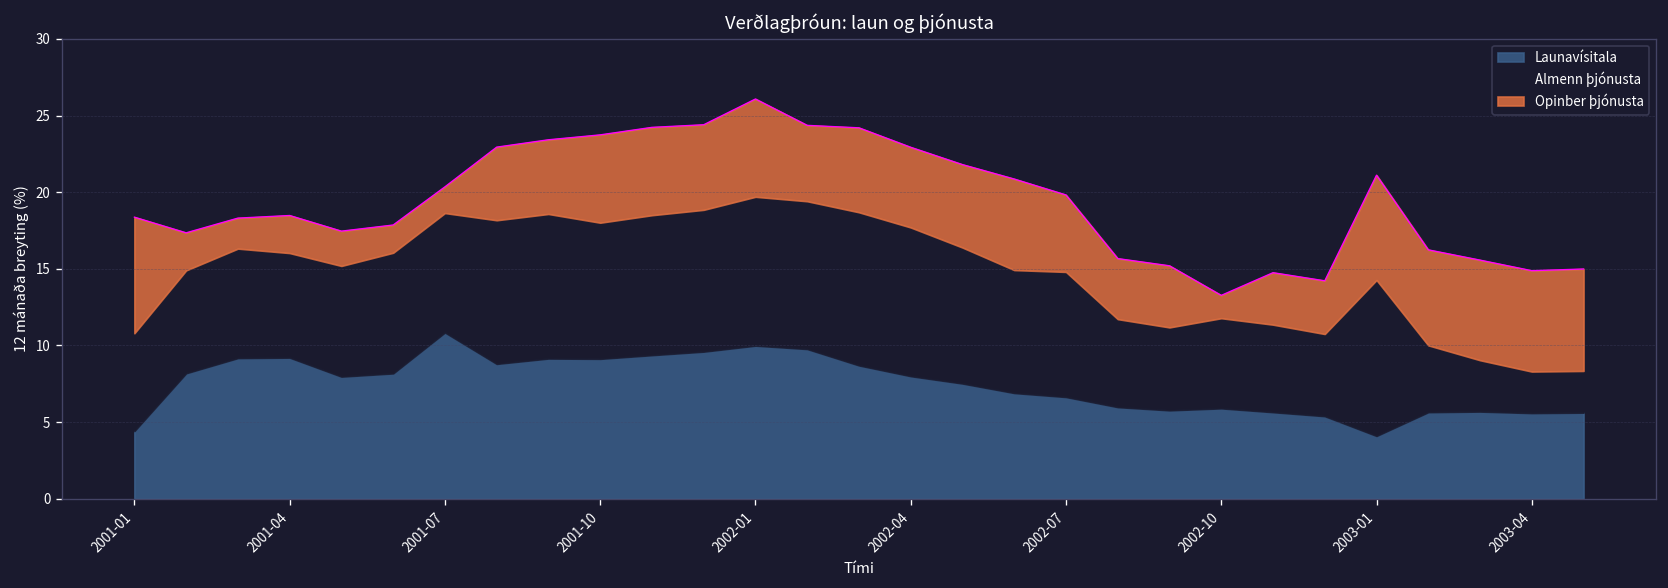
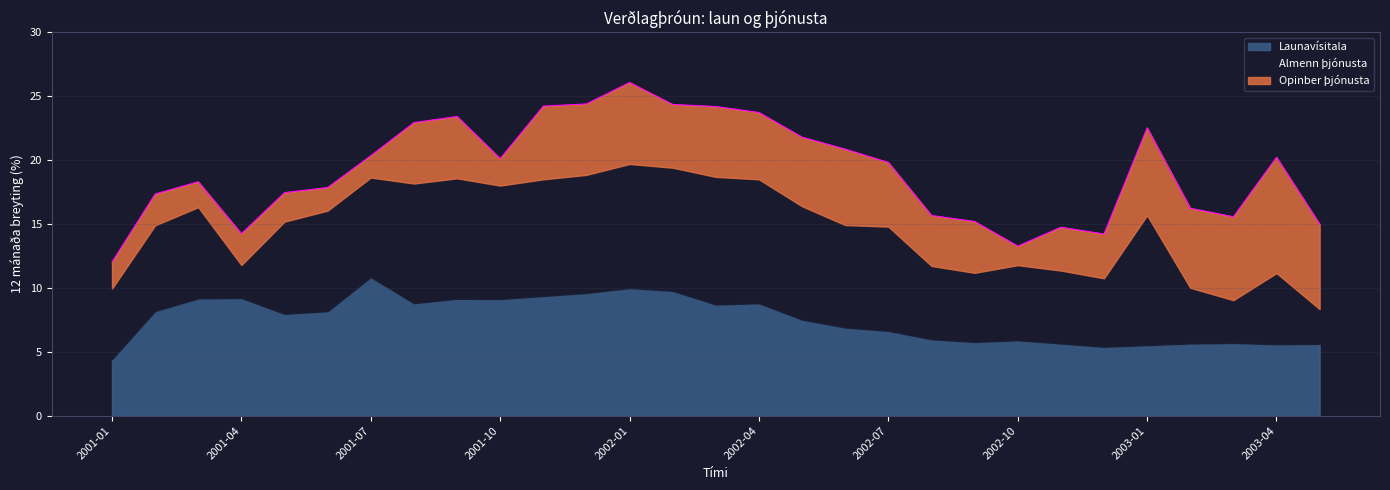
Almenn þjónusta, 2001-01: 6.4 -> 5.5
Opinber þjónusta, 2001-01: 7.6 -> 2.1
Almenn þjónusta, 2001-04: 6.8 -> 2.6
Opinber þjónusta, 2001-10: 5.7 -> 2.1
Launavísitala, 2002-04: 8.0 -> 8.8
Launavísitala, 2003-01: 4.1 -> 5.5
Almenn þjónusta, 2003-04: 2.7 -> 5.6
Opinber þjónusta, 2003-04: 6.6 -> 9.1
